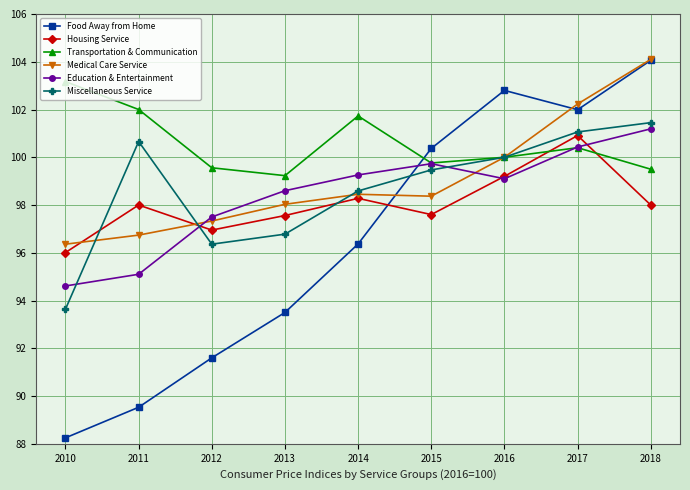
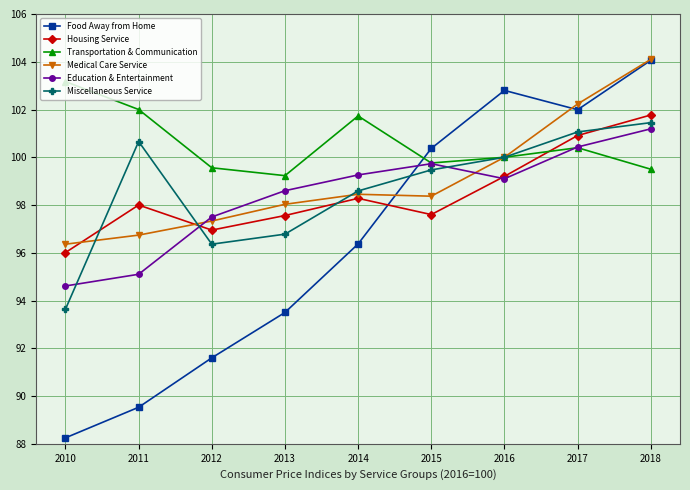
Housing Service, 2018: 98.0 -> 101.8
